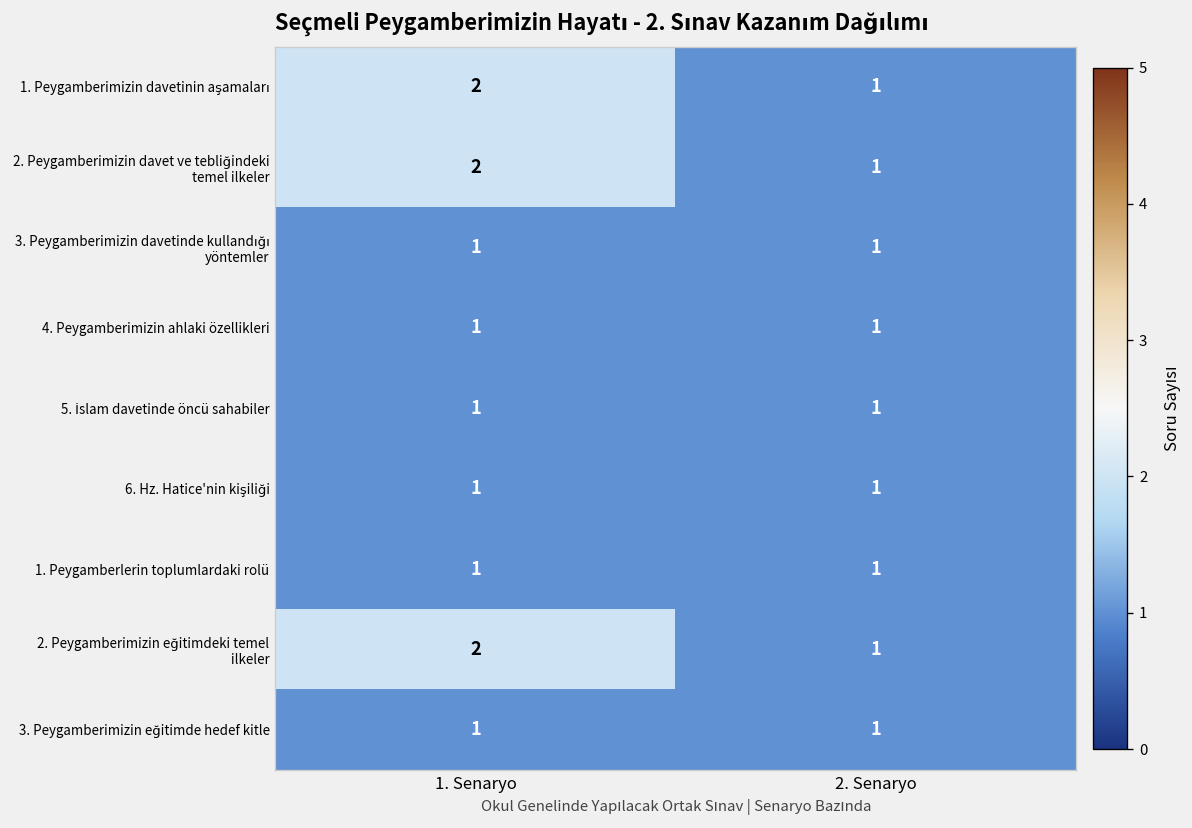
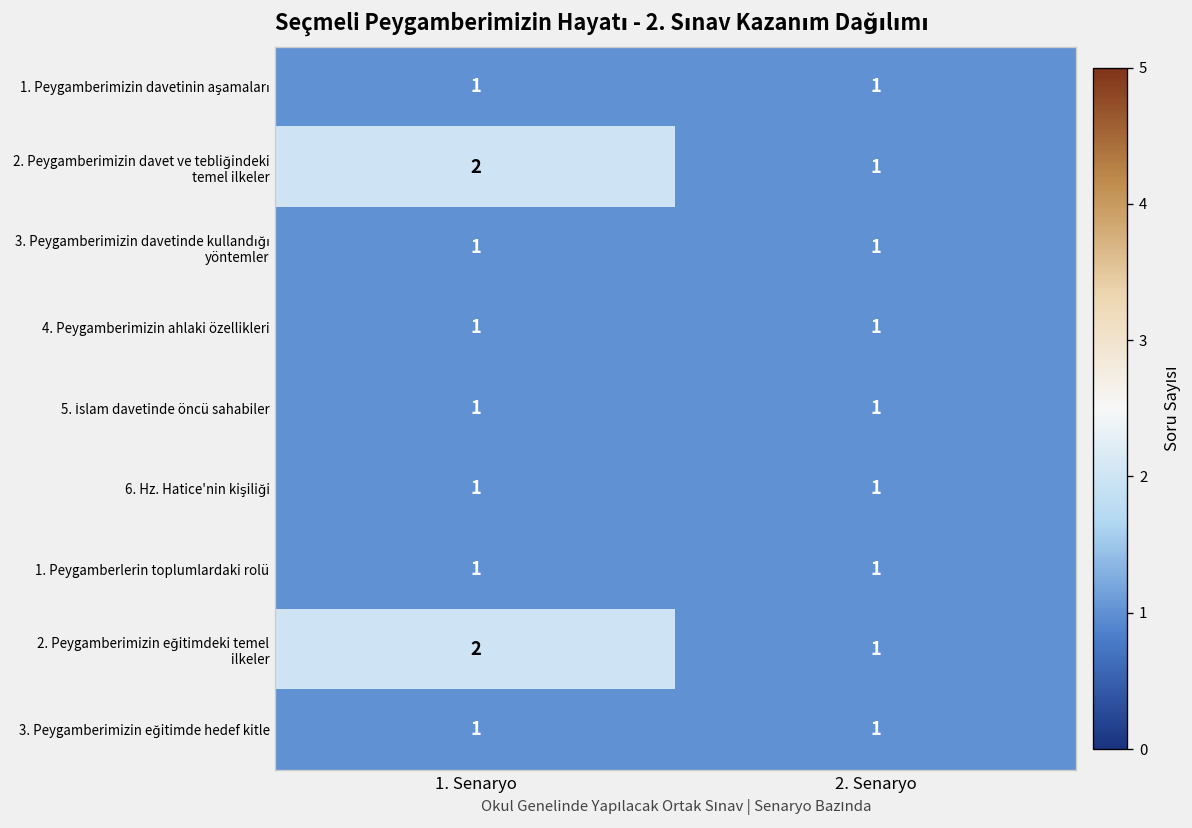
1. Peygamberimizin davetinin aşamaları, 1. Senaryo: 2 -> 1
